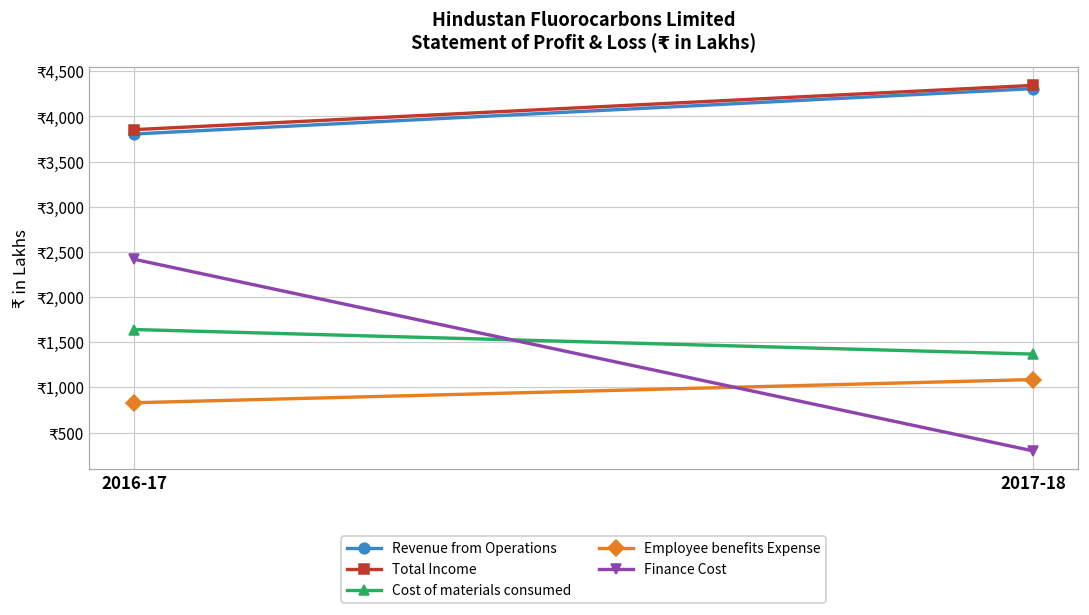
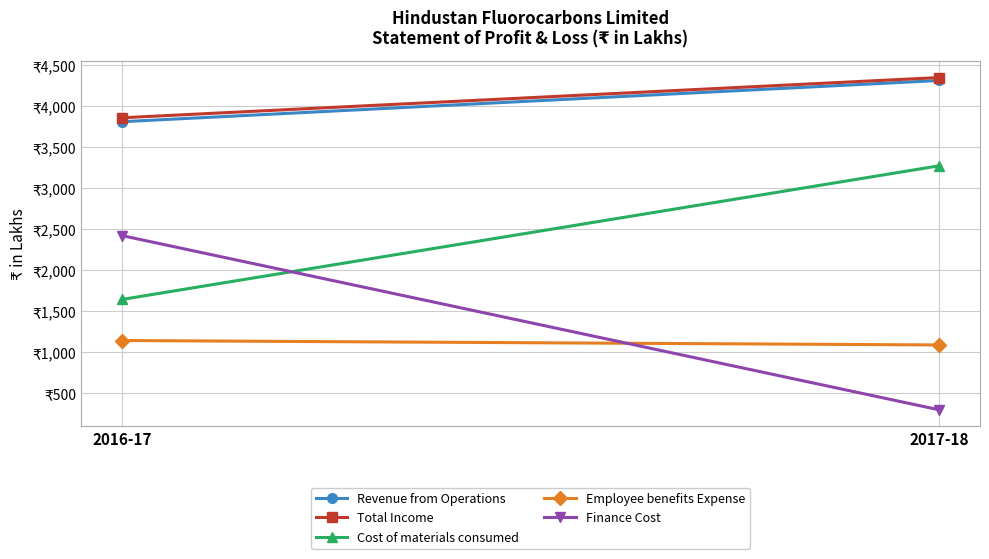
Employee benefits Expense, 2016-17: ₹800 -> ₹1,100
Cost of materials consumed, 2017-18: ₹1,400 -> ₹3,300
